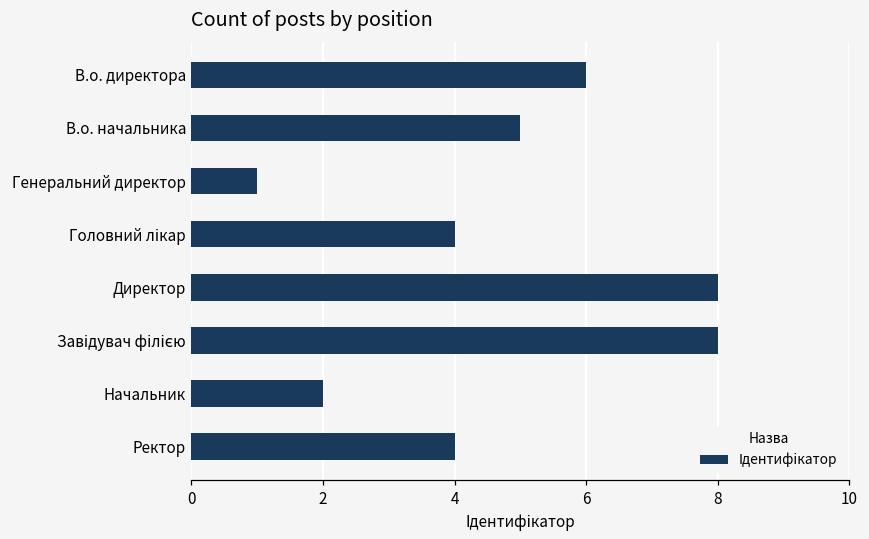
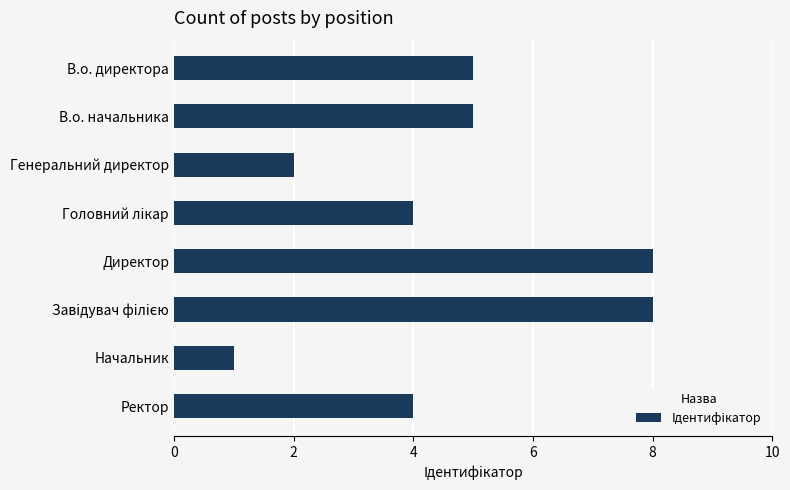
В.о. директора: 6 -> 5
Генеральний директор: 1 -> 2
Начальник: 2 -> 1
